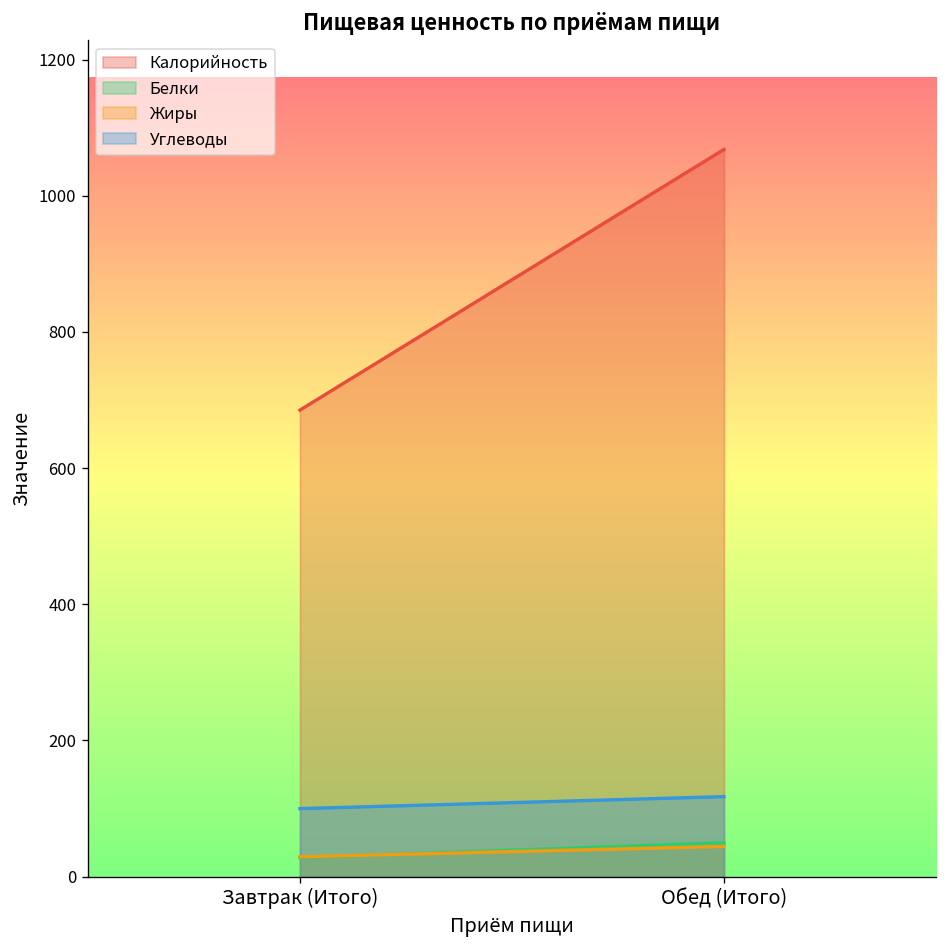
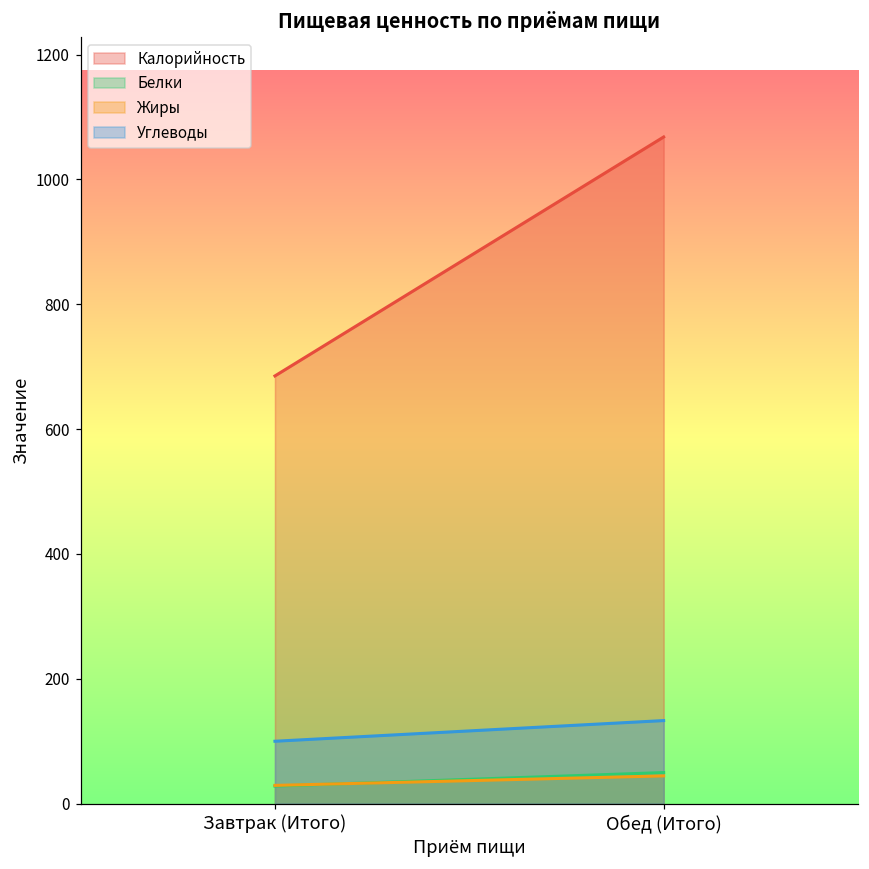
Углеводы, Обед (Итого): 120 -> 130
